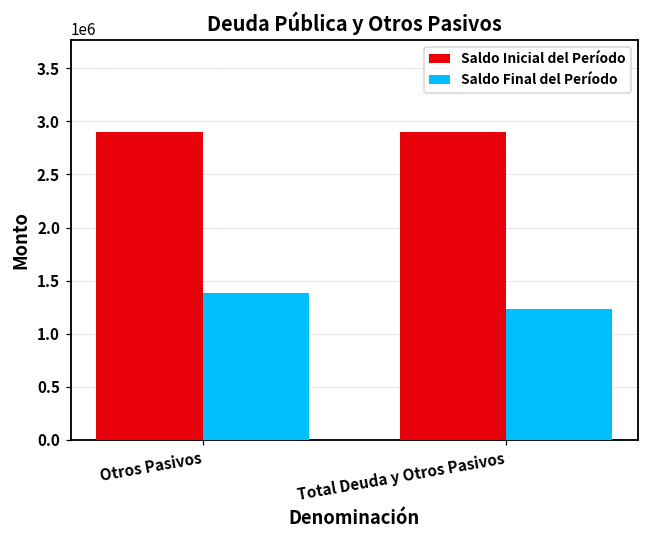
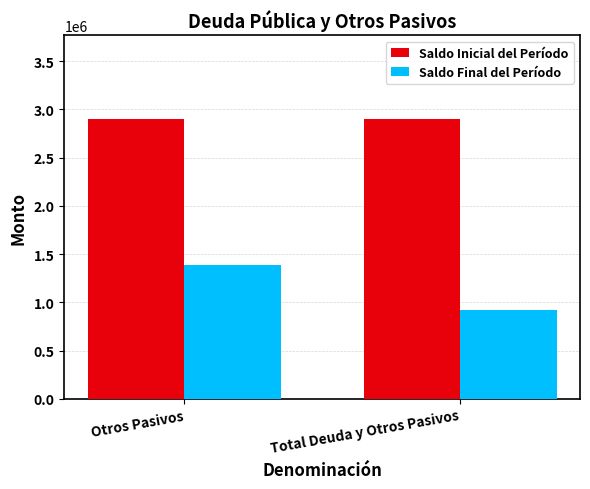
Saldo Final del Período, Total Deuda y Otros Pasivos: 1200000 -> 900000
